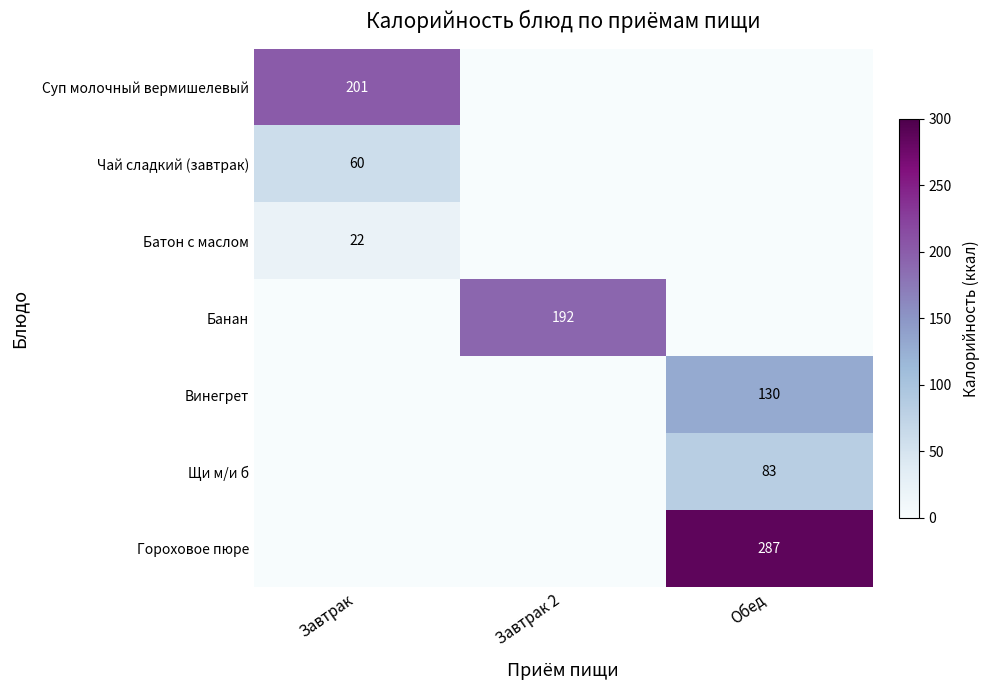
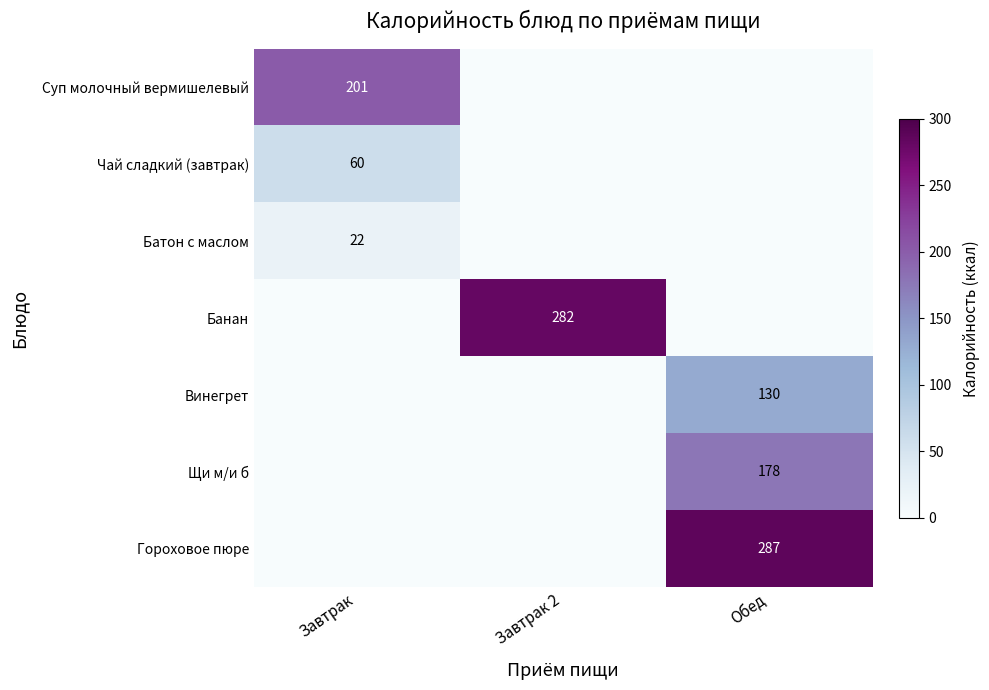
Банан, Завтрак 2: 192 -> 282
Щи м/и б, Обед: 83 -> 178
